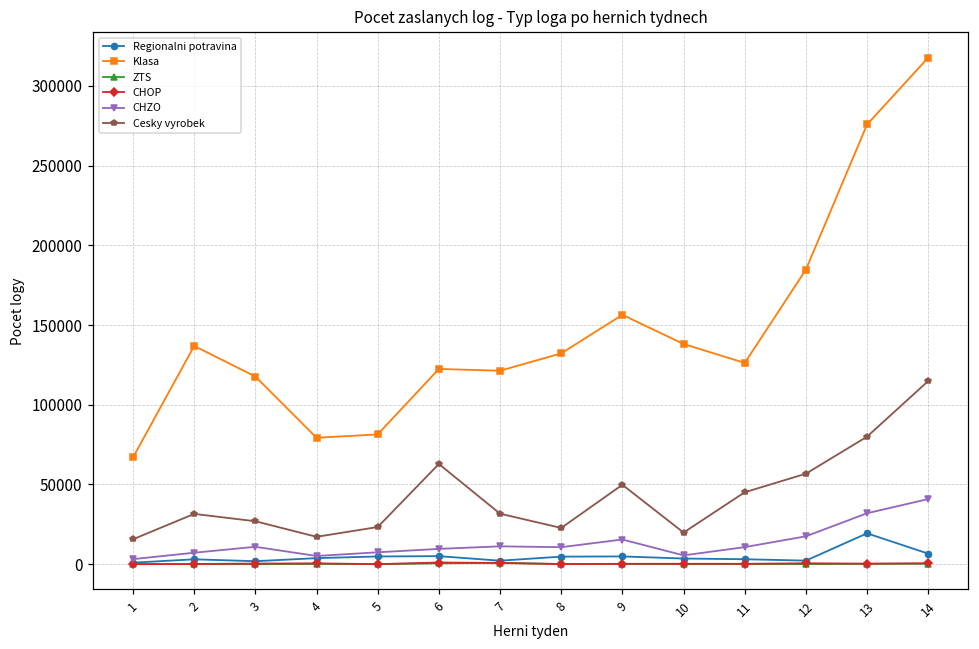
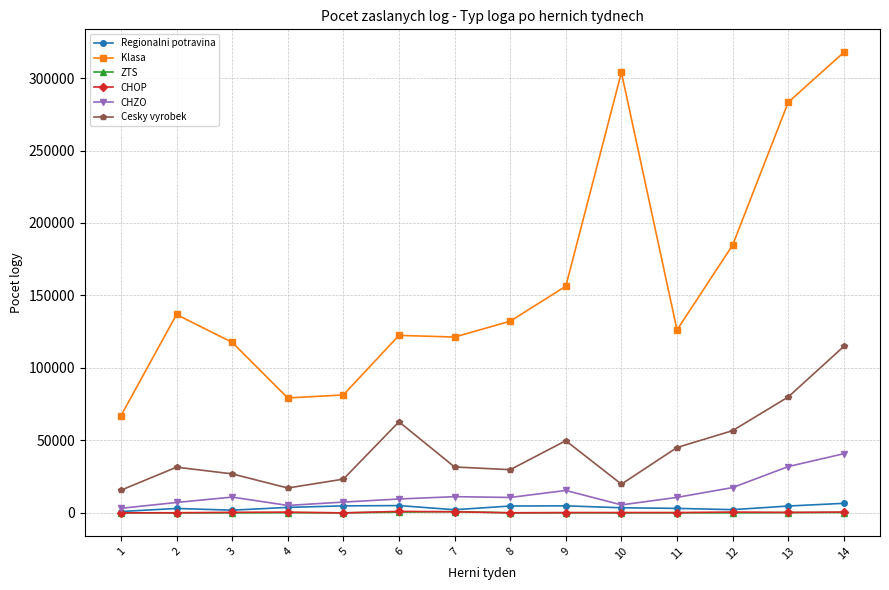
Cesky vyrobek, 8: 23000 -> 30000
Klasa, 10: 138000 -> 304000
Regionalni potravina, 13: 19000 -> 5000
Klasa, 13: 276000 -> 283000
